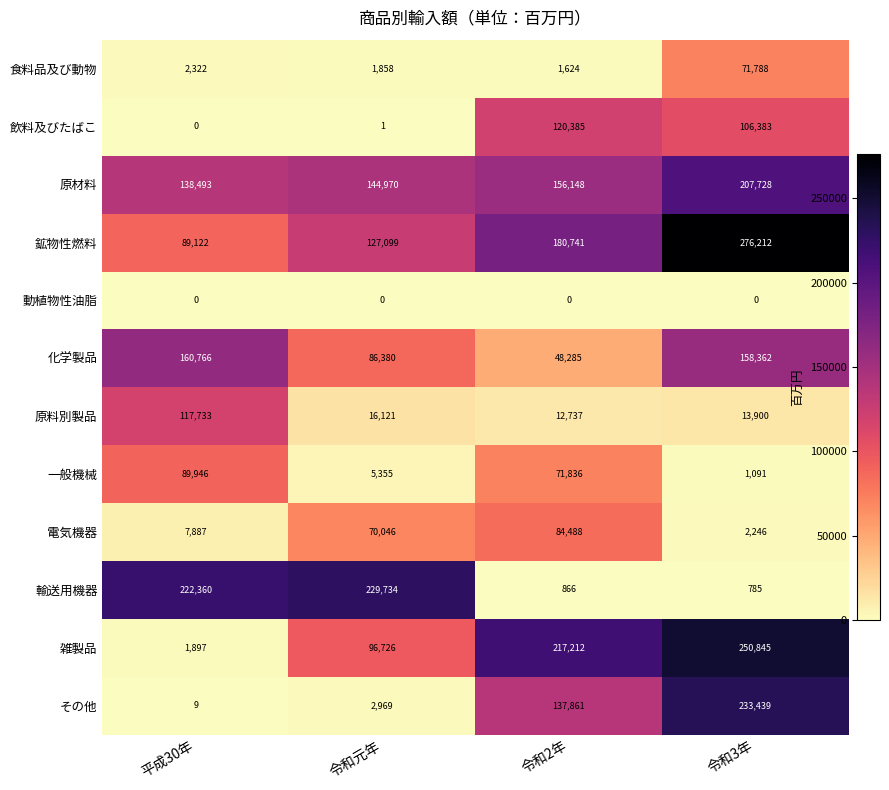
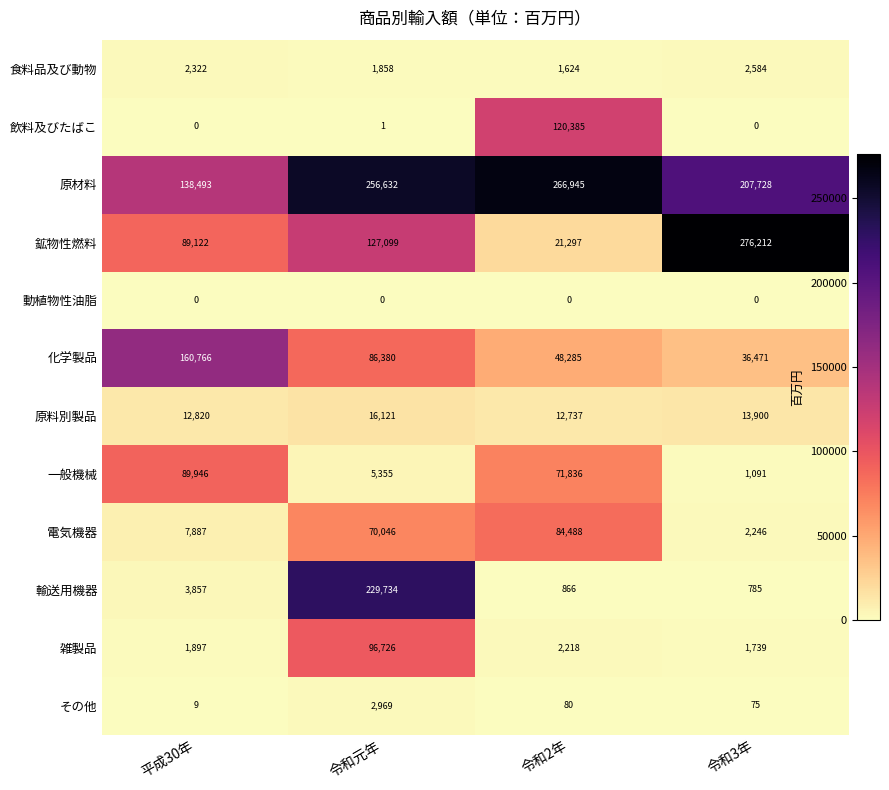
食料品及び動物, 令和3年: 71,788 -> 2,584
飲料及びたばこ, 令和3年: 106,383 -> 0
原材料, 令和元年: 144,970 -> 256,632
原材料, 令和2年: 156,148 -> 266,945
鉱物性燃料, 令和2年: 180,741 -> 21,297
化学製品, 令和3年: 158,362 -> 36,471
原料別製品, 平成30年: 117,733 -> 12,820
輸送用機器, 平成30年: 222,360 -> 3,857
雑製品, 令和2年: 217,212 -> 2,218
雑製品, 令和3年: 250,845 -> 1,739
その他, 令和2年: 137,861 -> 80
その他, 令和3年: 233,439 -> 75
